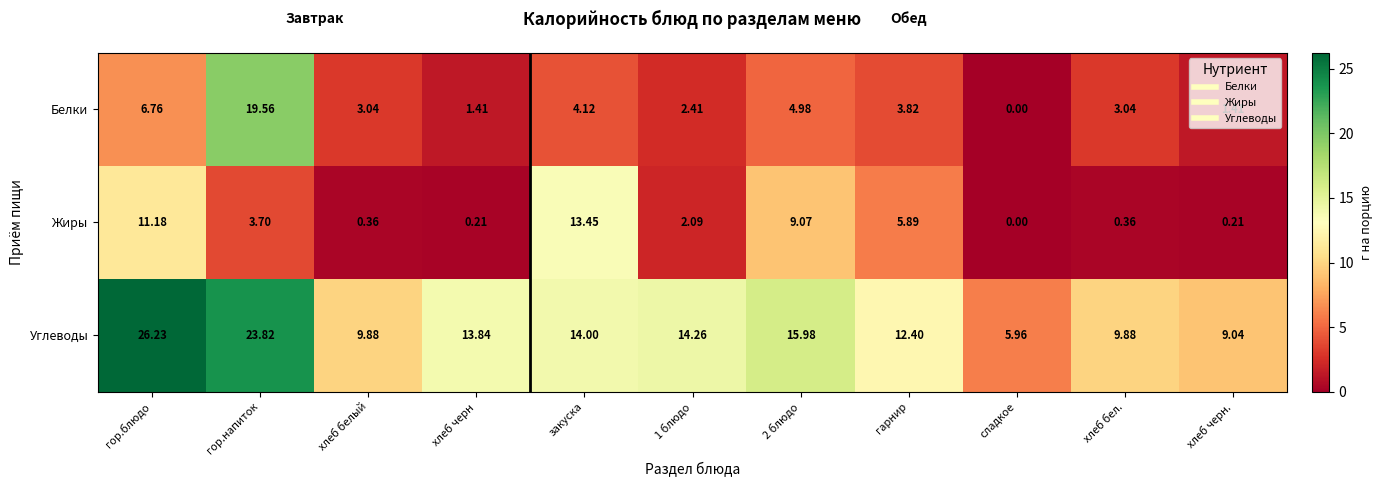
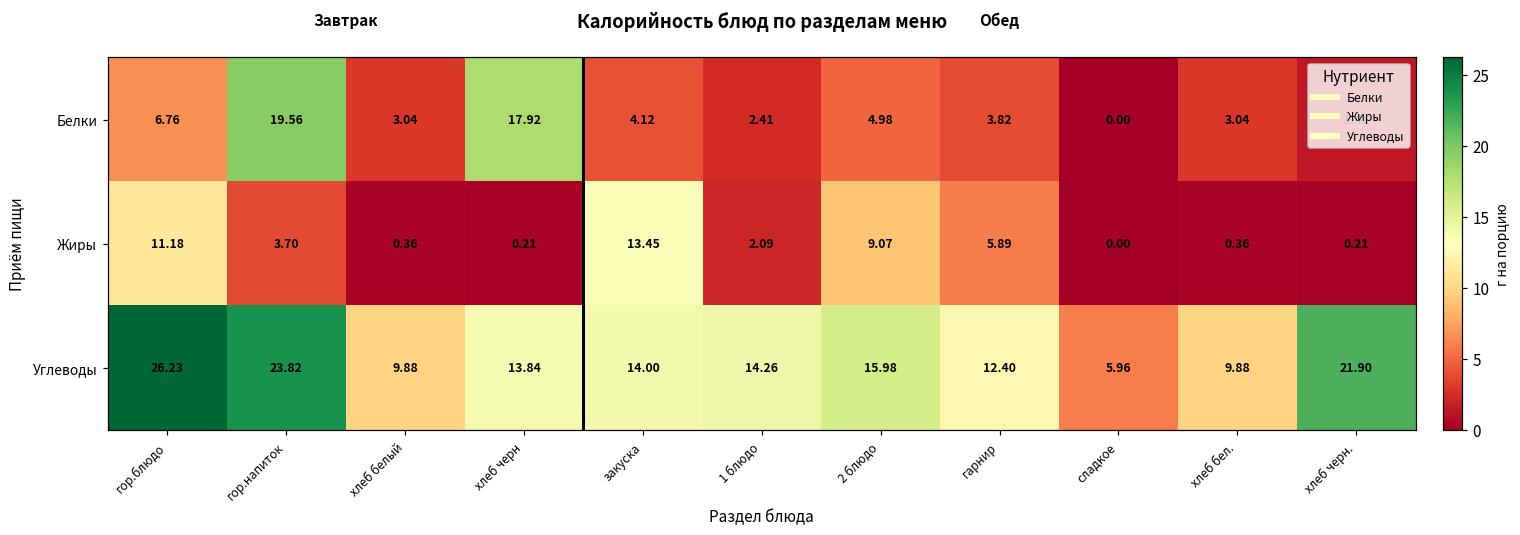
Белки, хлеб черн: 1.41 -> 17.92
Углеводы, хлеб черн.: 9.04 -> 21.90
